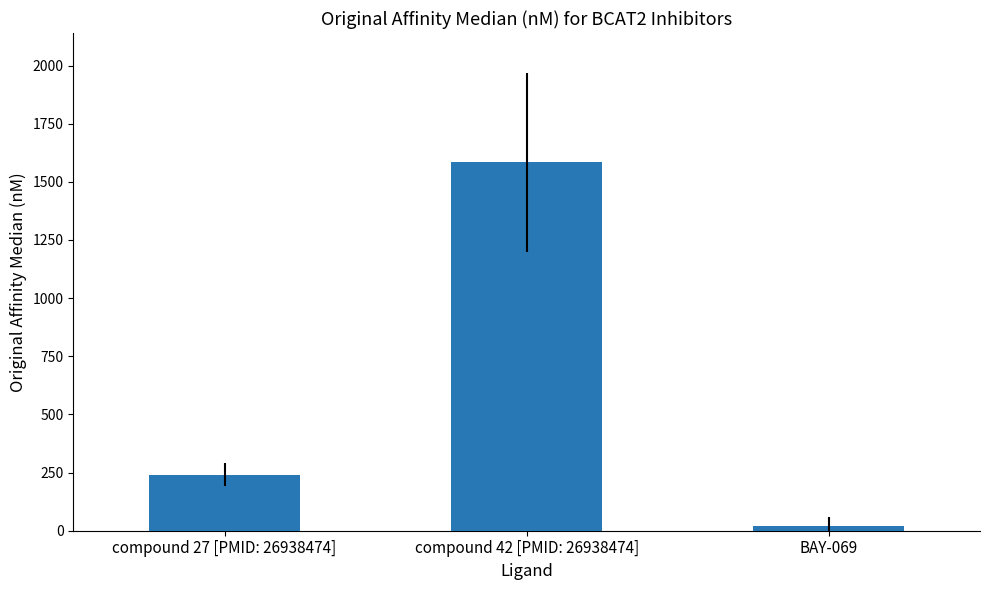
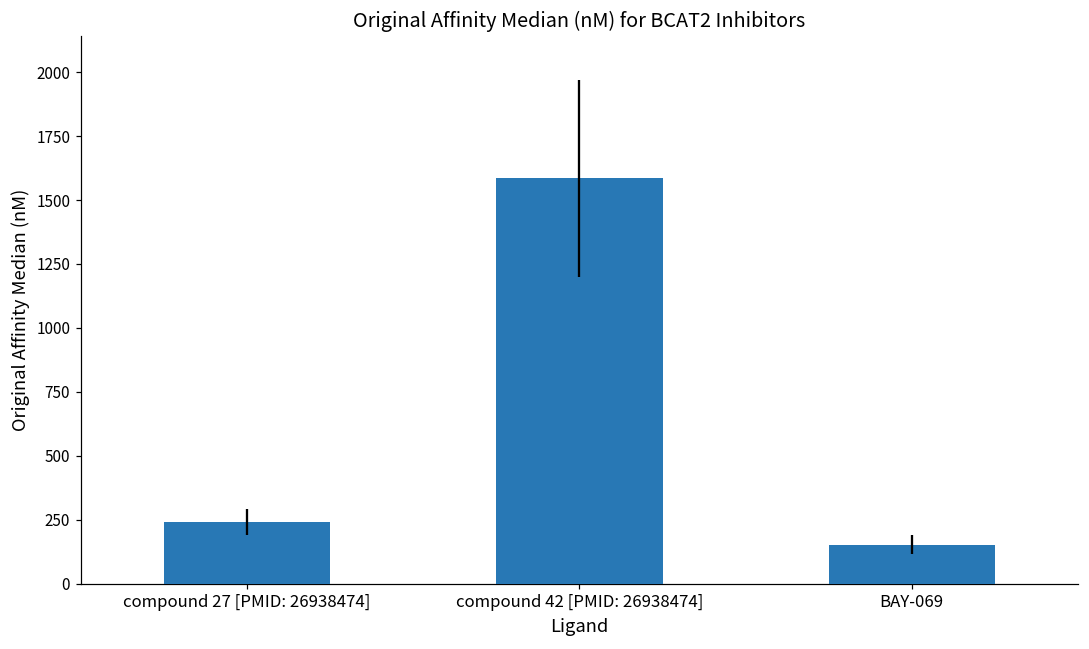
BAY-069: 20 -> 150
